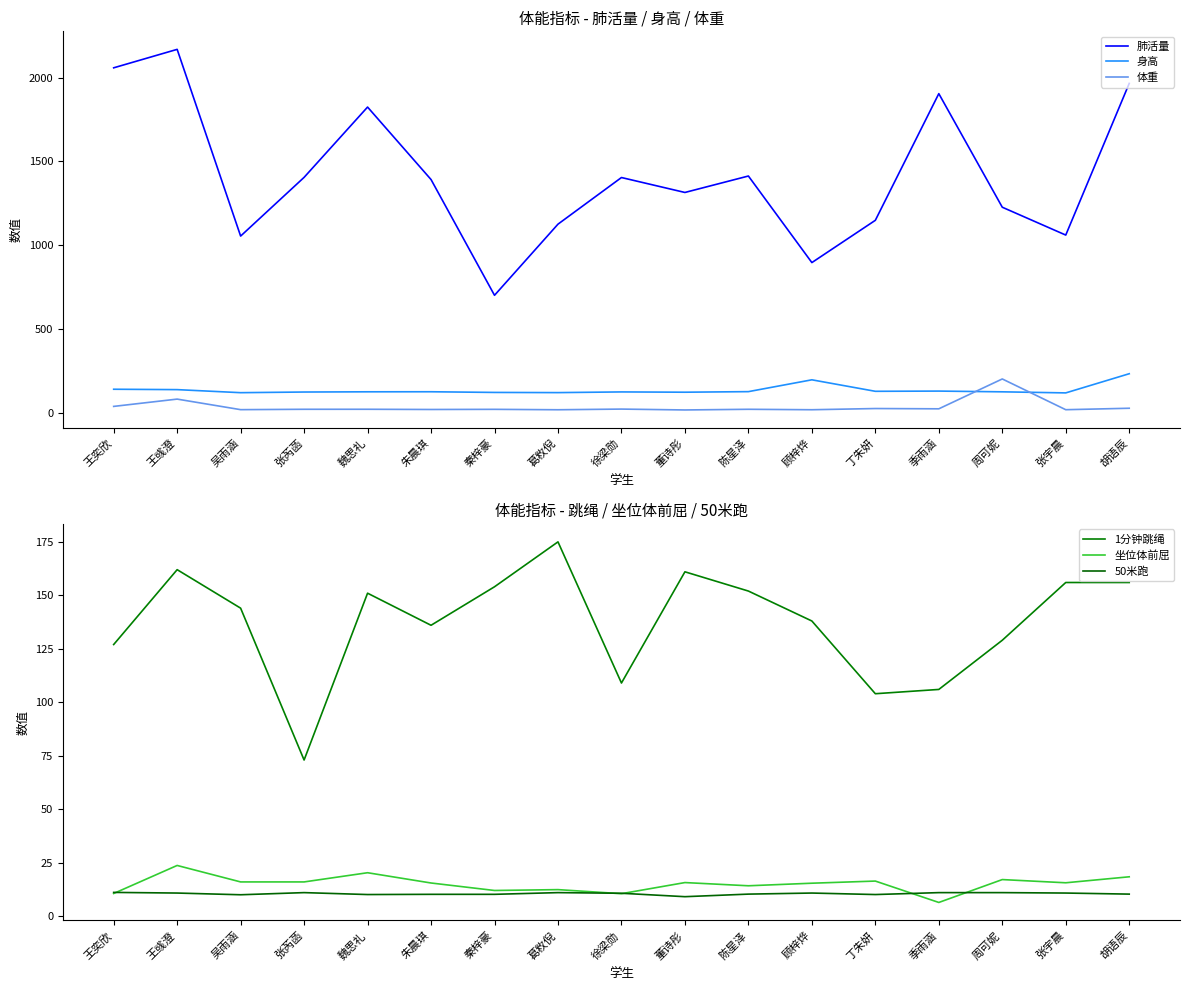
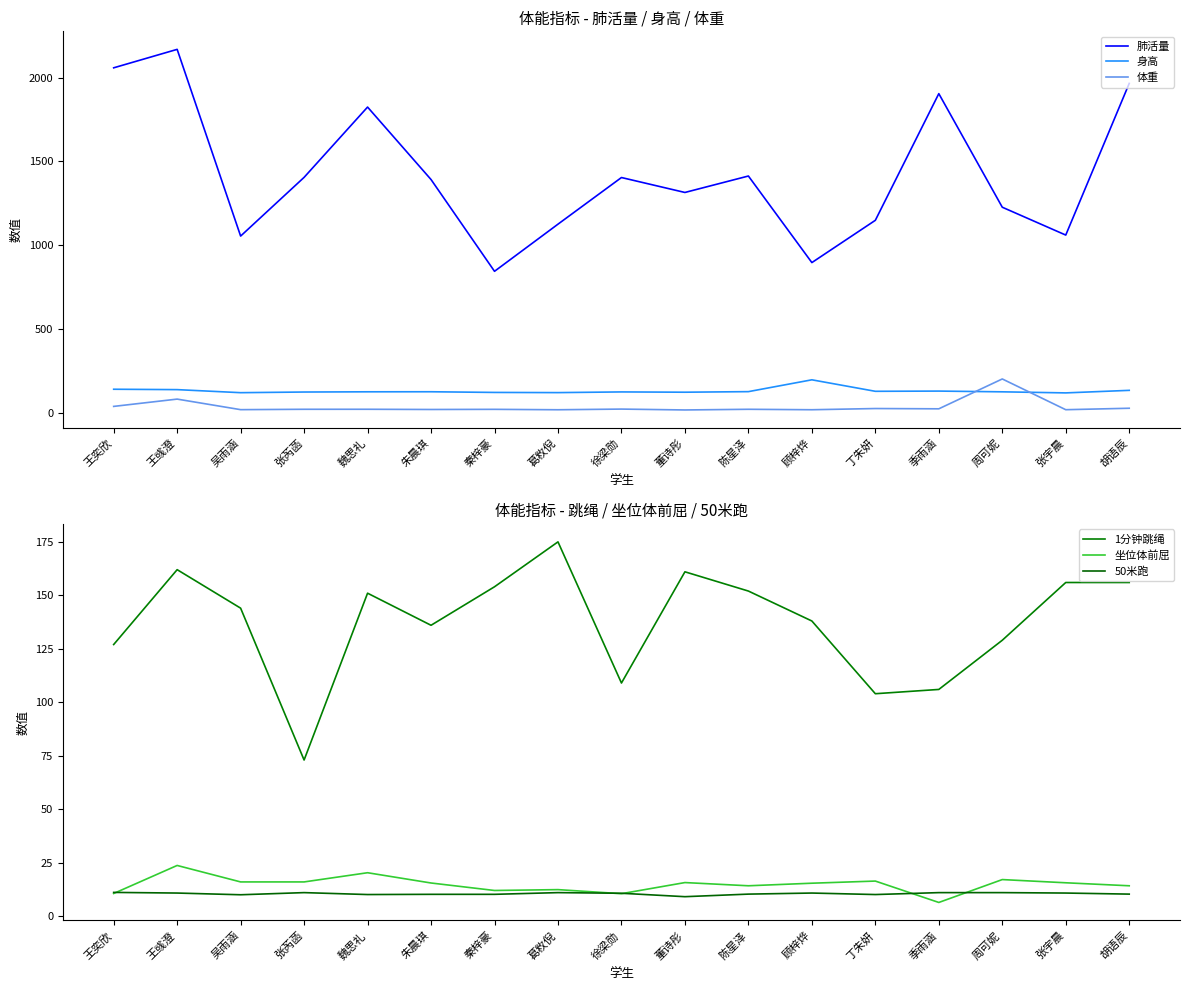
体能指标 - 肺活量 / 身高 / 体重, 肺活量, 秦梓豪: 700 -> 850
体能指标 - 肺活量 / 身高 / 体重, 身高, 胡语辰: 230 -> 140
体能指标 - 跳绳 / 坐位体前屈 / 50米跑, 坐位体前屈, 胡语辰: 18 -> 14
